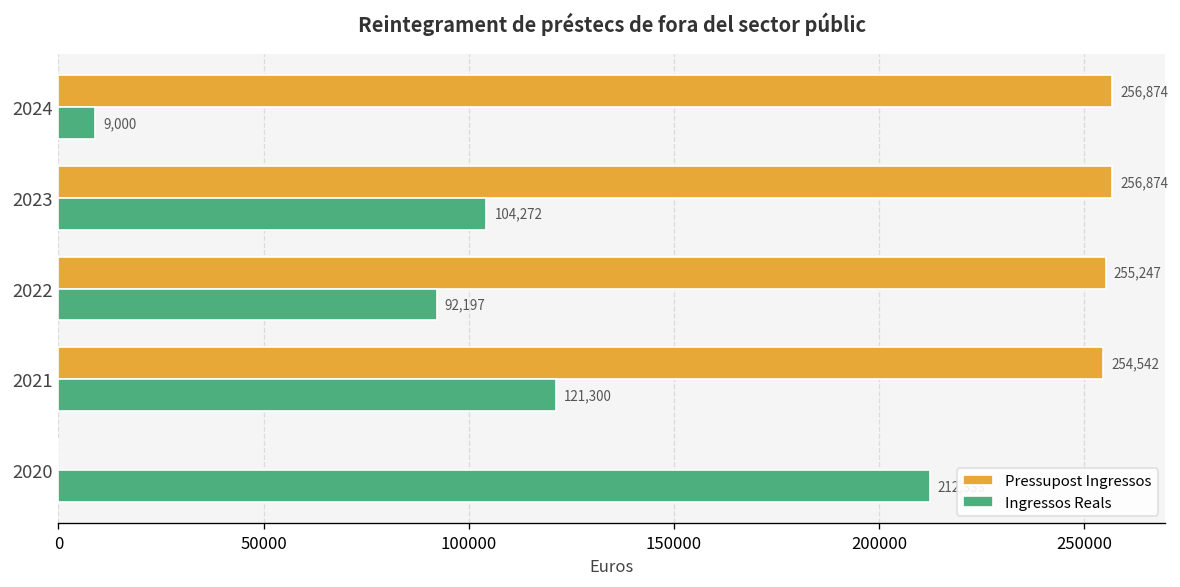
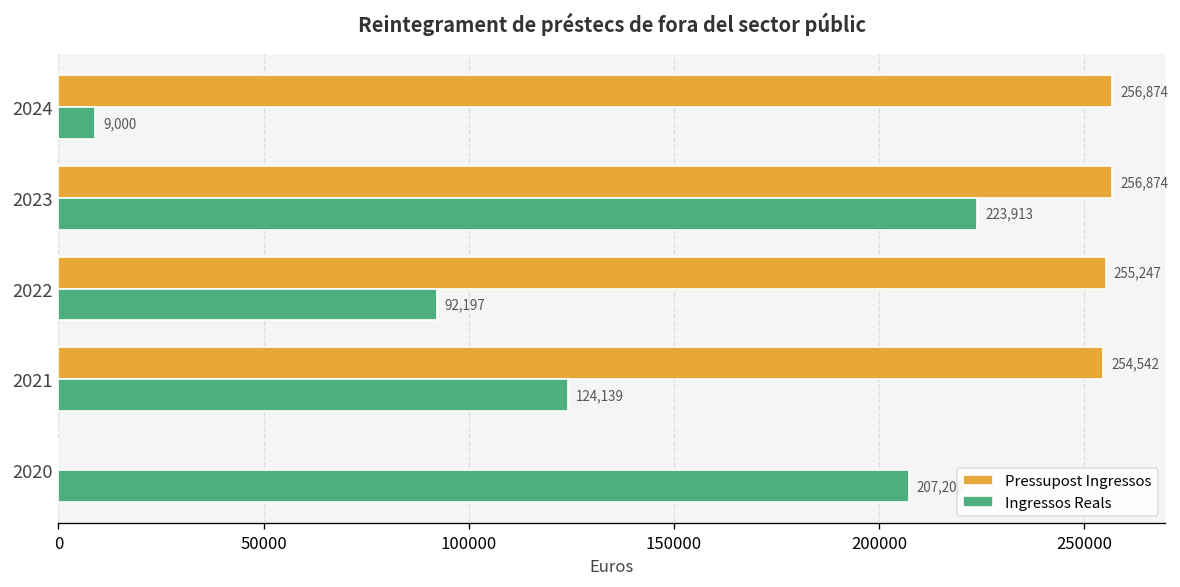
Ingressos Reals, 2023: 104,272 -> 223,913
Ingressos Reals, 2021: 121,300 -> 124,139
Ingressos Reals, 2020: 212000 -> 207000
